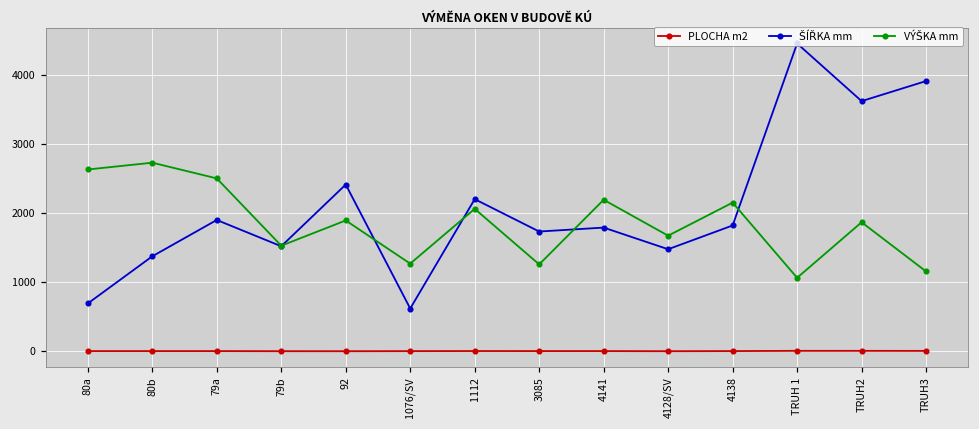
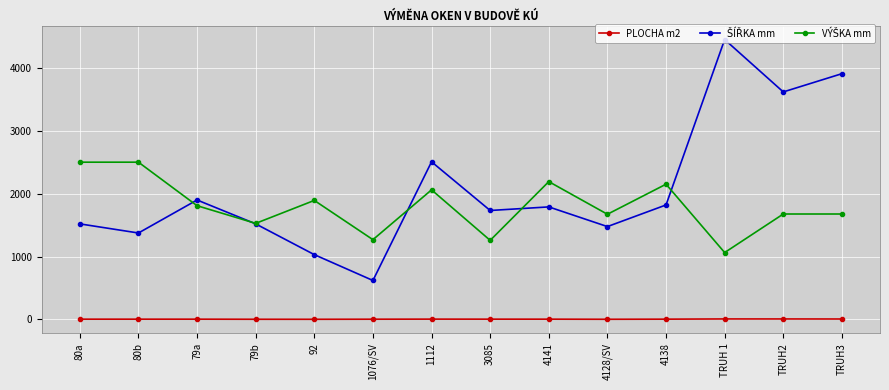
ŠÍŘKA mm, 80a: 700 -> 1500
VÝŠKA mm, 80a: 2600 -> 2500
VÝŠKA mm, 80b: 2700 -> 2500
VÝŠKA mm, 79a: 2500 -> 1800
ŠÍŘKA mm, 92: 2400 -> 1000
ŠÍŘKA mm, 1112: 2200 -> 2500
VÝŠKA mm, TRUH2: 1900 -> 1700
VÝŠKA mm, TRUH3: 1200 -> 1700
